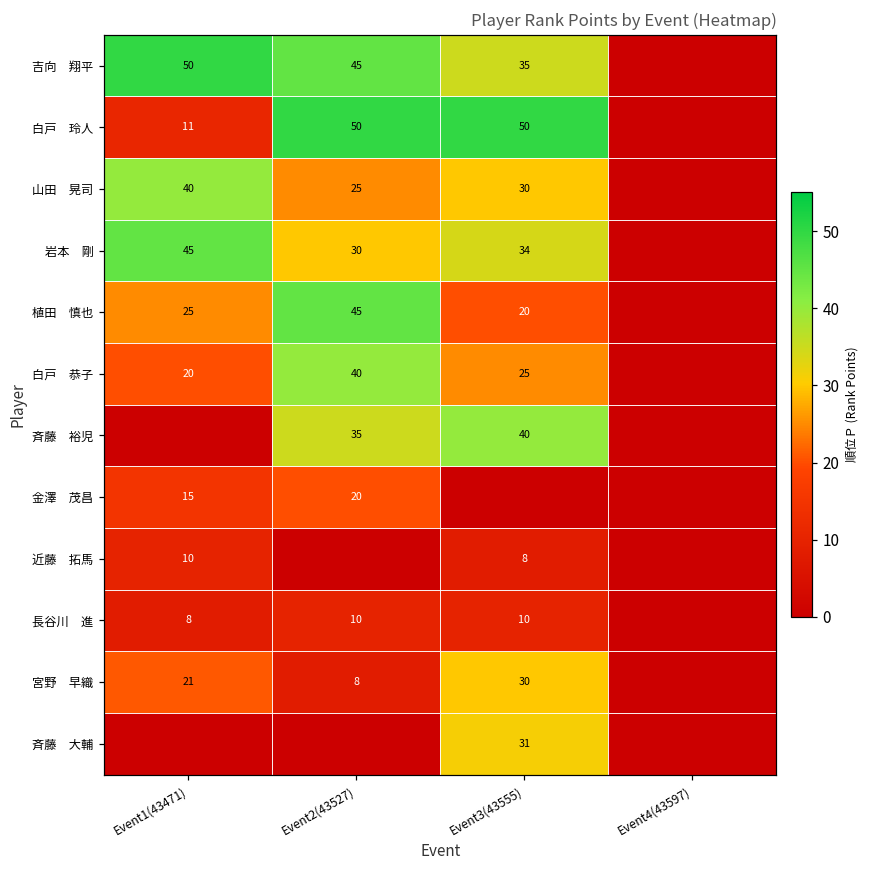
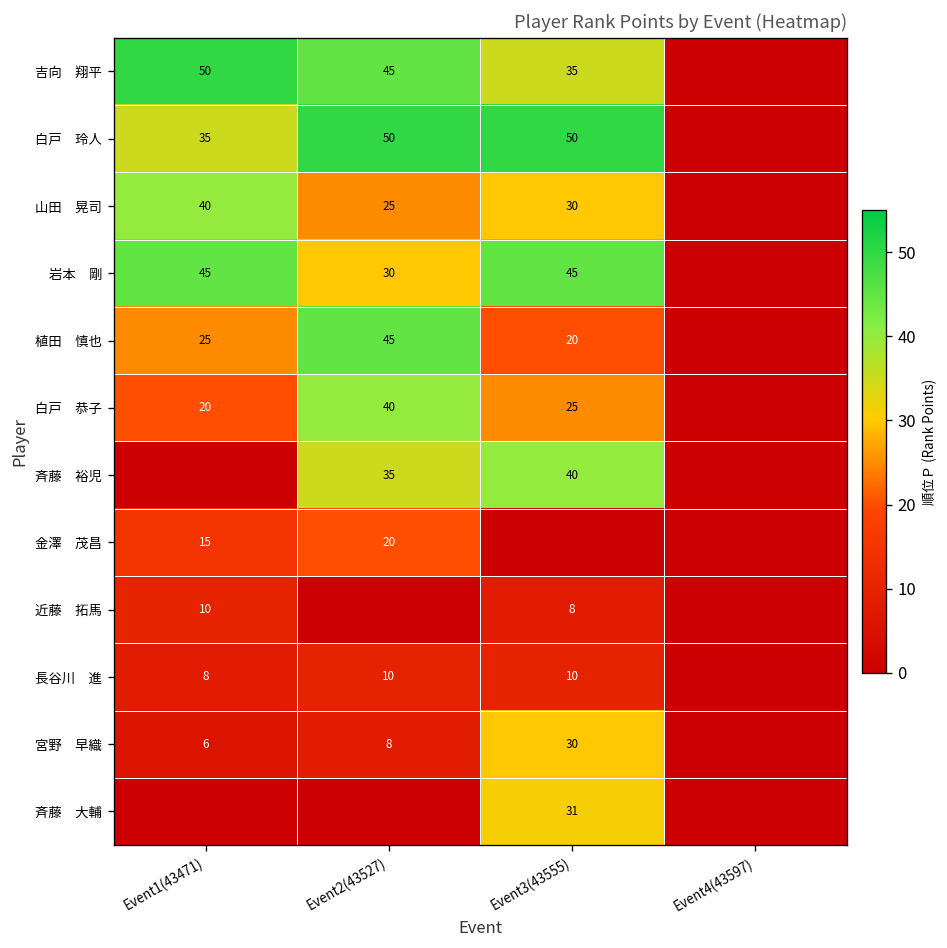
白戸 玲人, Event1(43471): 11 -> 35
岩本 剛, Event3(43555): 34 -> 45
宮野 早織, Event1(43471): 21 -> 6
